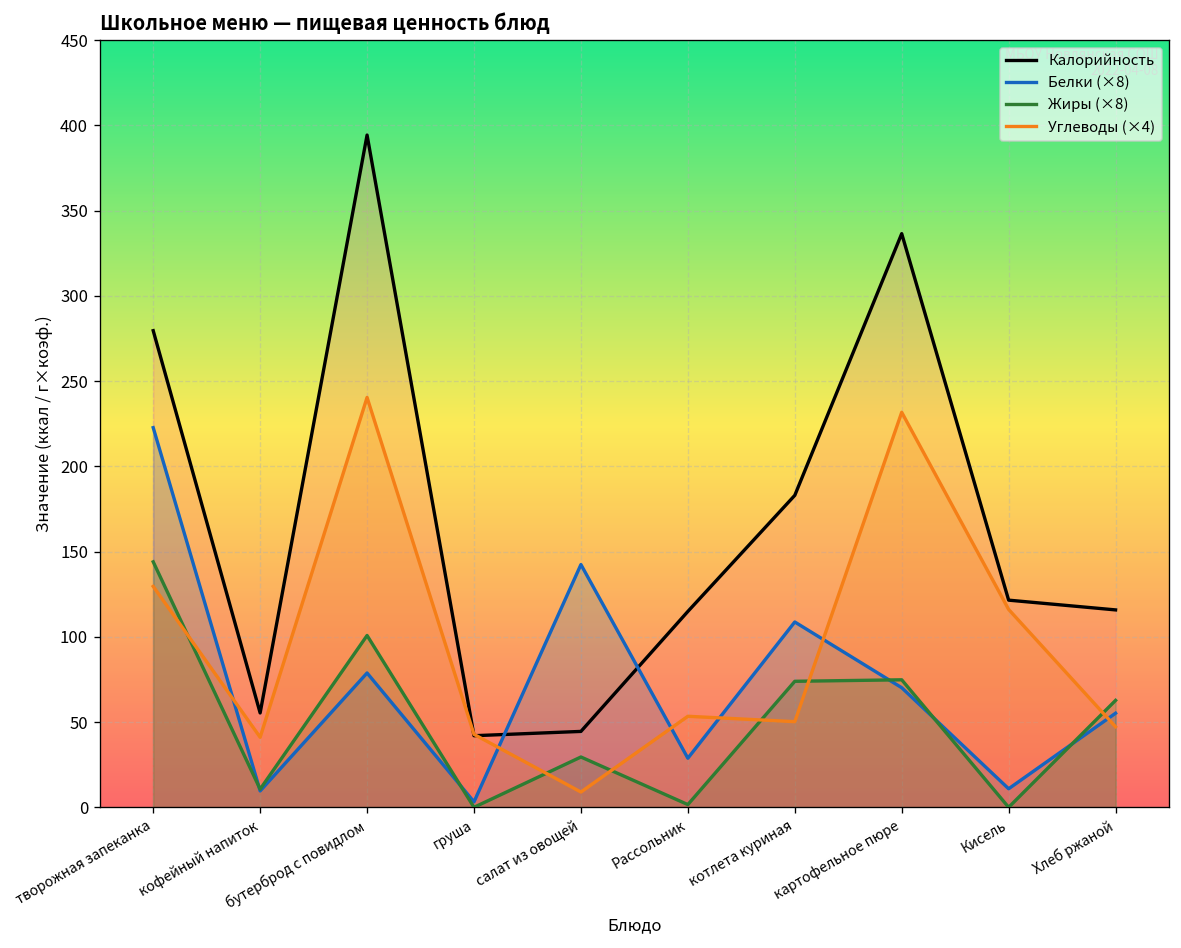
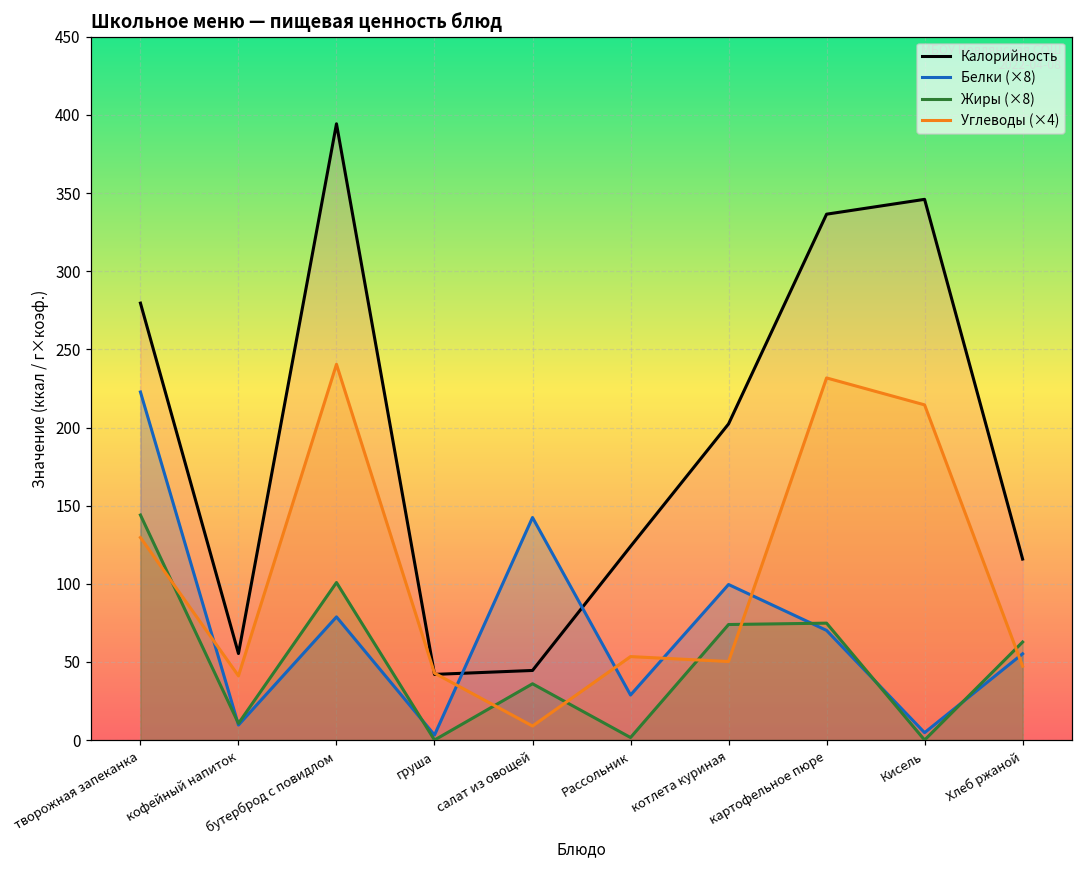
Жиры (×8), салат из овощей: 30 -> 36
Калорийность, Рассольник: 115 -> 124
Калорийность, котлета куриная: 183 -> 202
Белки (×8), котлета куриная: 109 -> 100
Калорийность, Кисель: 122 -> 346
Белки (×8), Кисель: 11 -> 5
Углеводы (×4), Кисель: 116 -> 214
